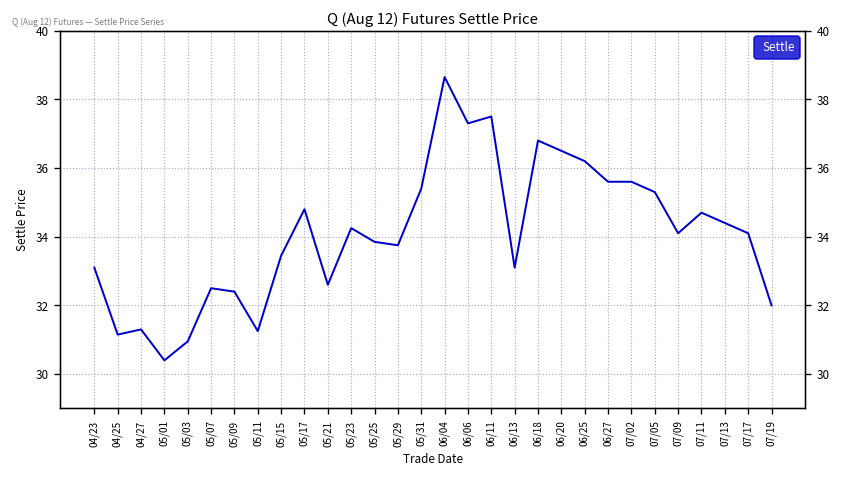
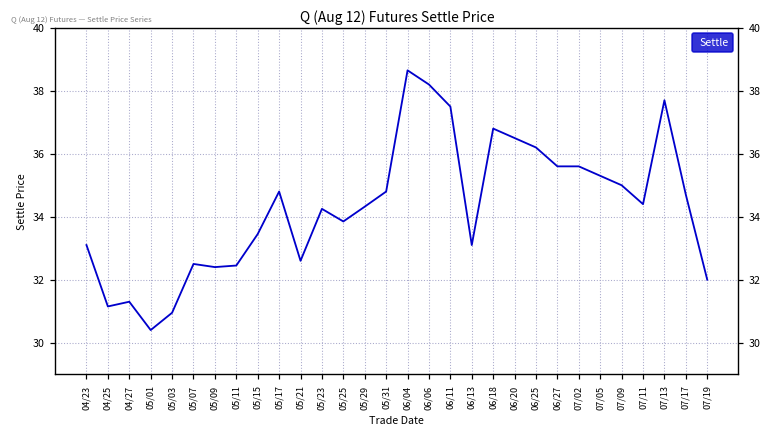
05/11: 31.3 -> 32.5
05/29: 33.8 -> 34.3
05/31: 35.4 -> 34.8
06/06: 37.3 -> 38.2
07/09: 34.1 -> 35.0
07/11: 34.7 -> 34.4
07/13: 34.4 -> 37.7
07/17: 34.1 -> 34.7
